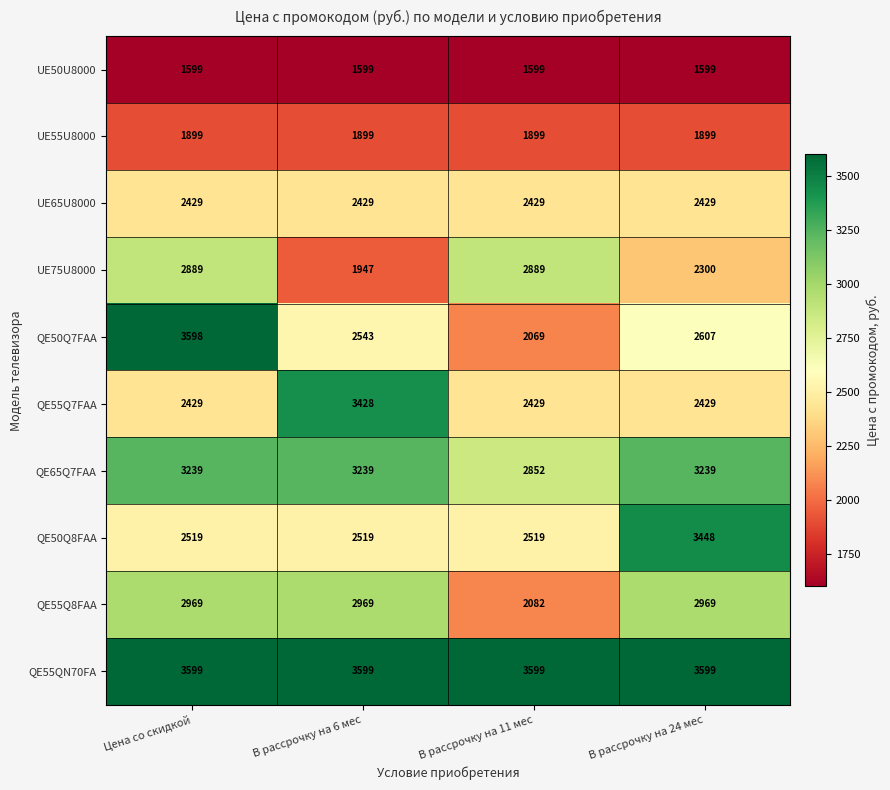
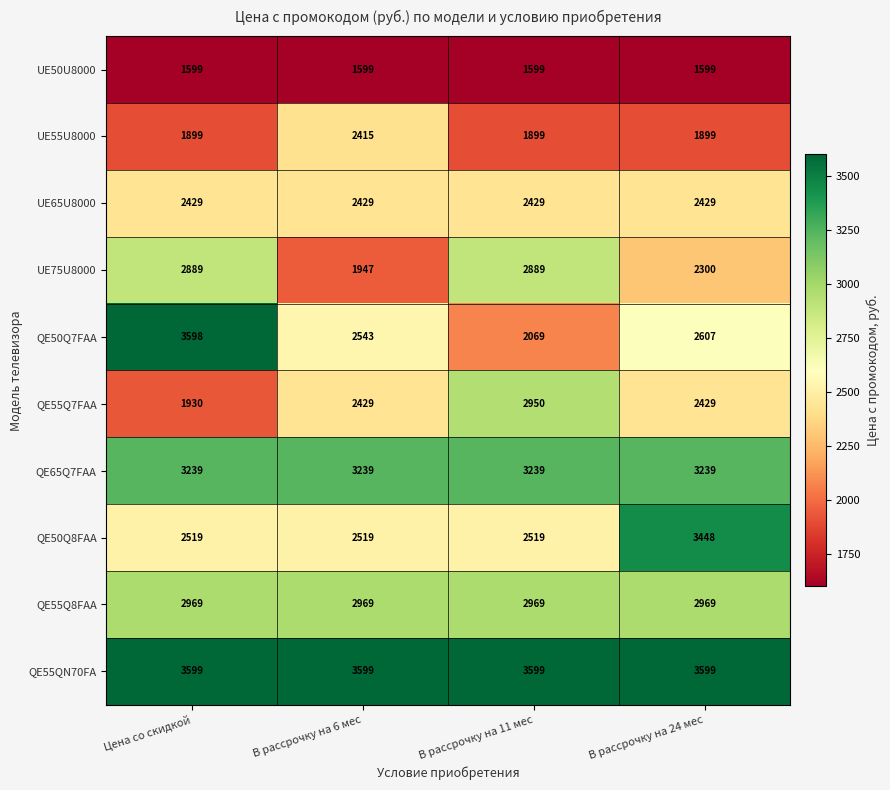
UE55U8000, В рассрочку на 6 мес: 1899 -> 2415
QE55Q7FAA, Цена со скидкой: 2429 -> 1930
QE55Q7FAA, В рассрочку на 6 мес: 3428 -> 2429
QE55Q7FAA, В рассрочку на 11 мес: 2429 -> 2950
QE65Q7FAA, В рассрочку на 11 мес: 2852 -> 3239
QE55Q8FAA, В рассрочку на 11 мес: 2082 -> 2969
